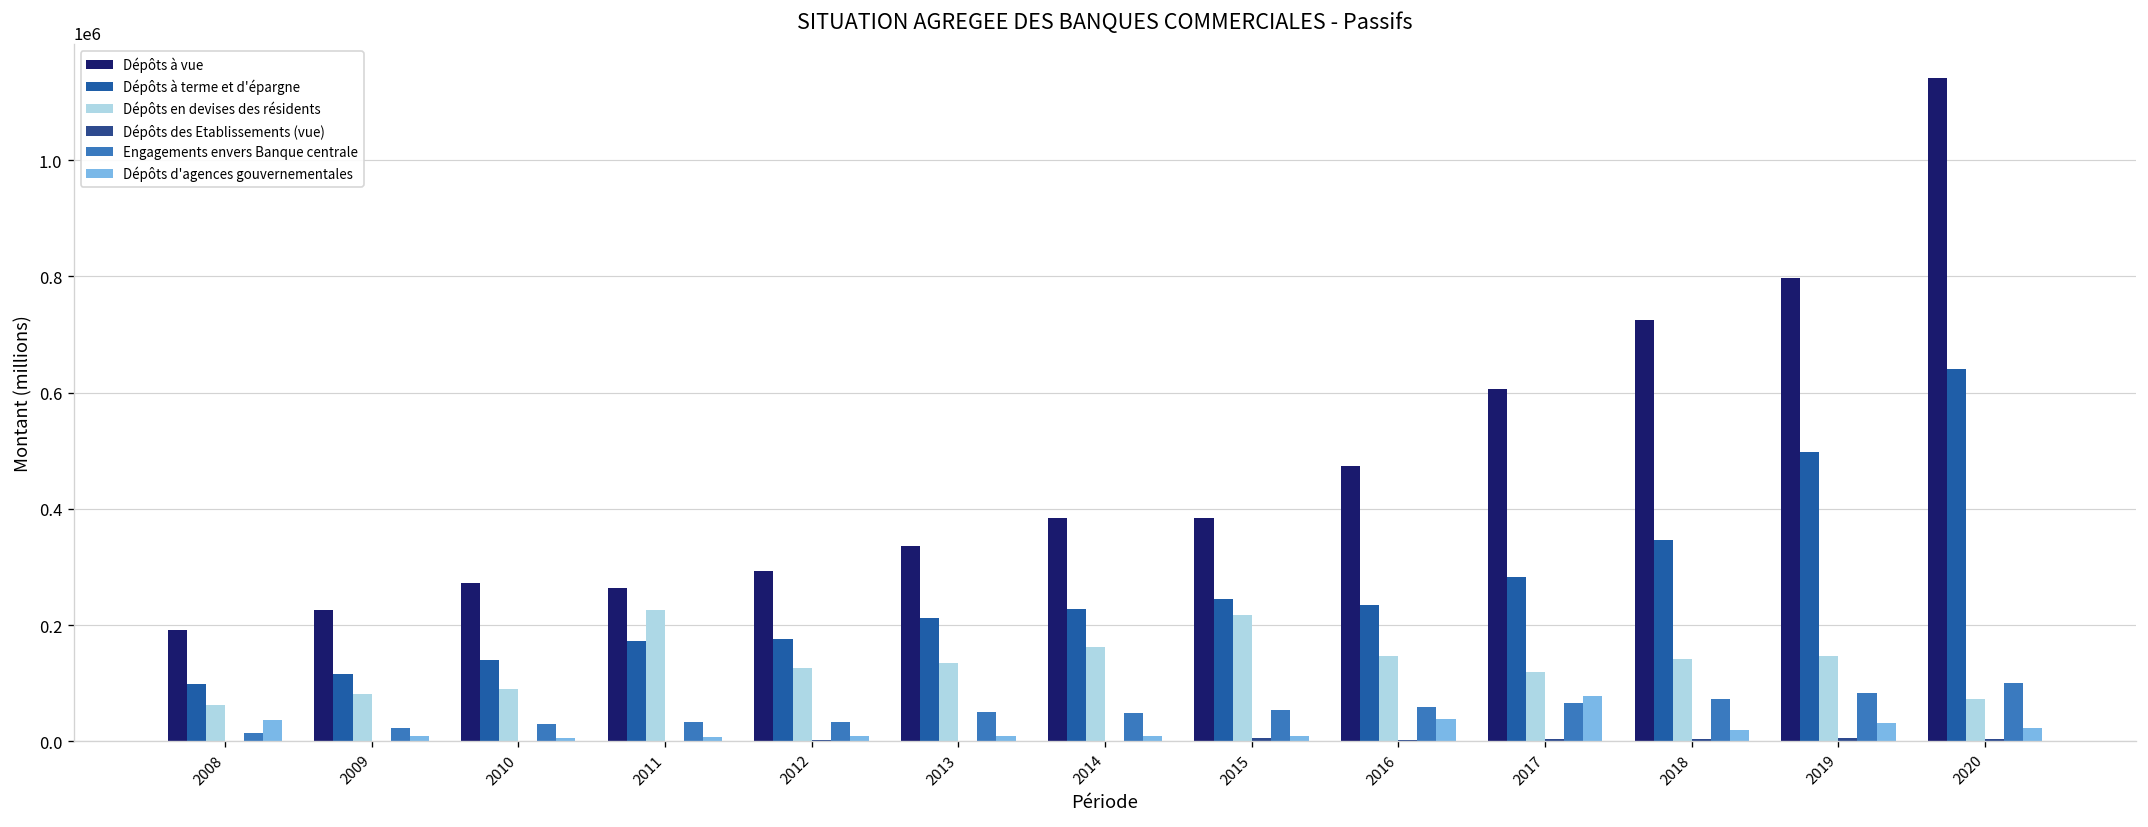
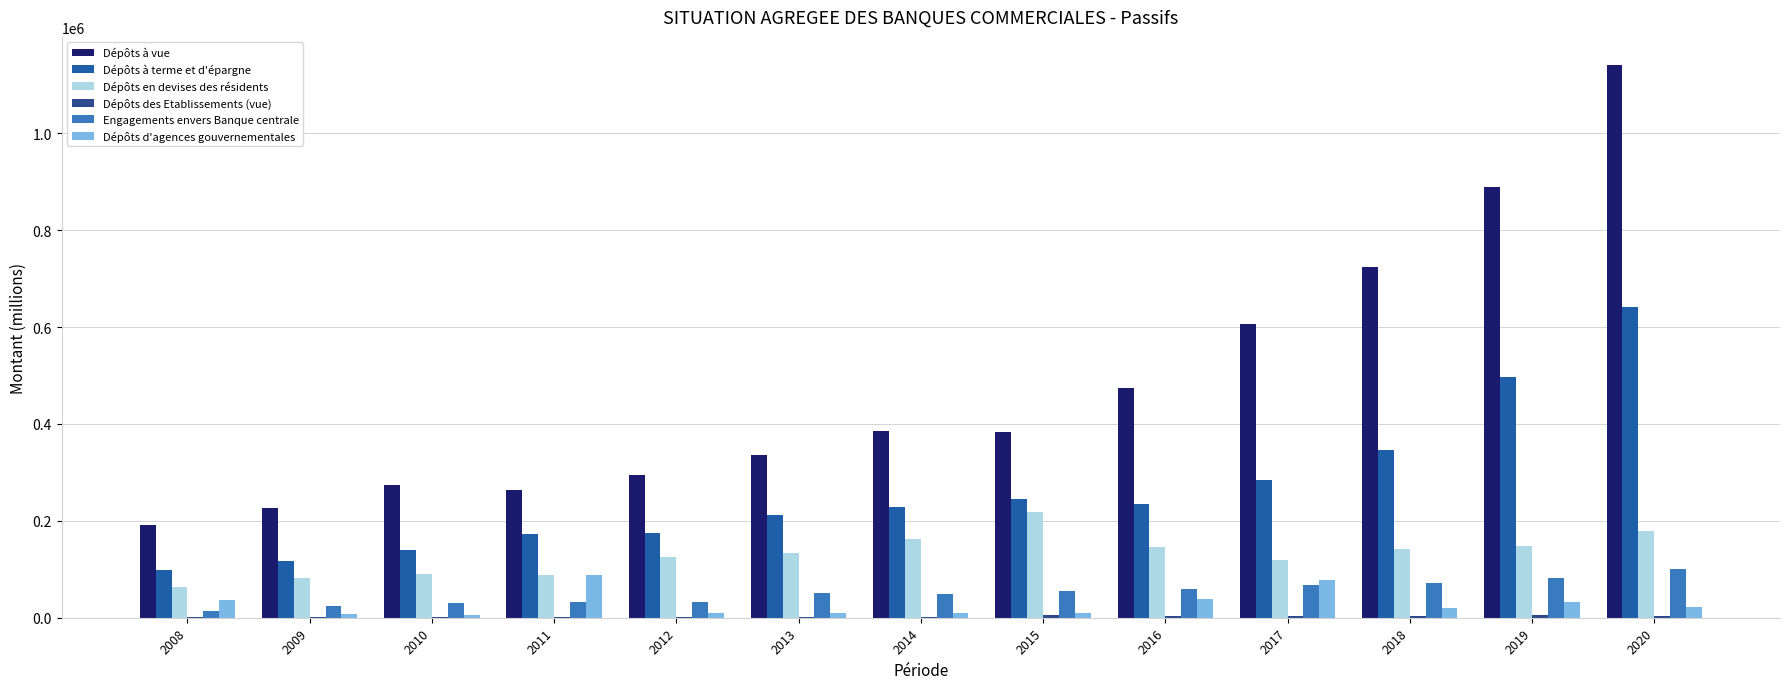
Dépôts en devises des résidents, 2011: 230000 -> 90000
Dépôts d'agences gouvernementales, 2011: 10000 -> 90000
Dépôts à vue, 2019: 800000 -> 890000
Dépôts en devises des résidents, 2020: 70000 -> 180000
